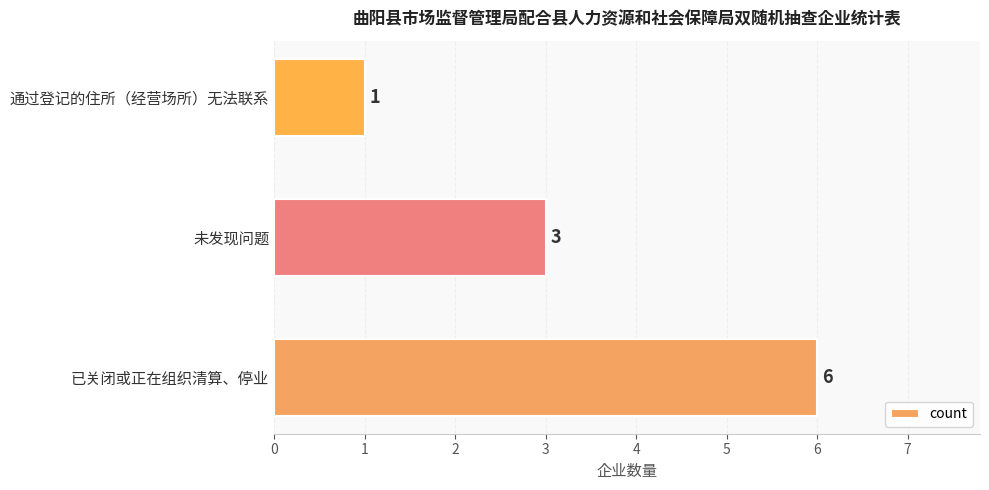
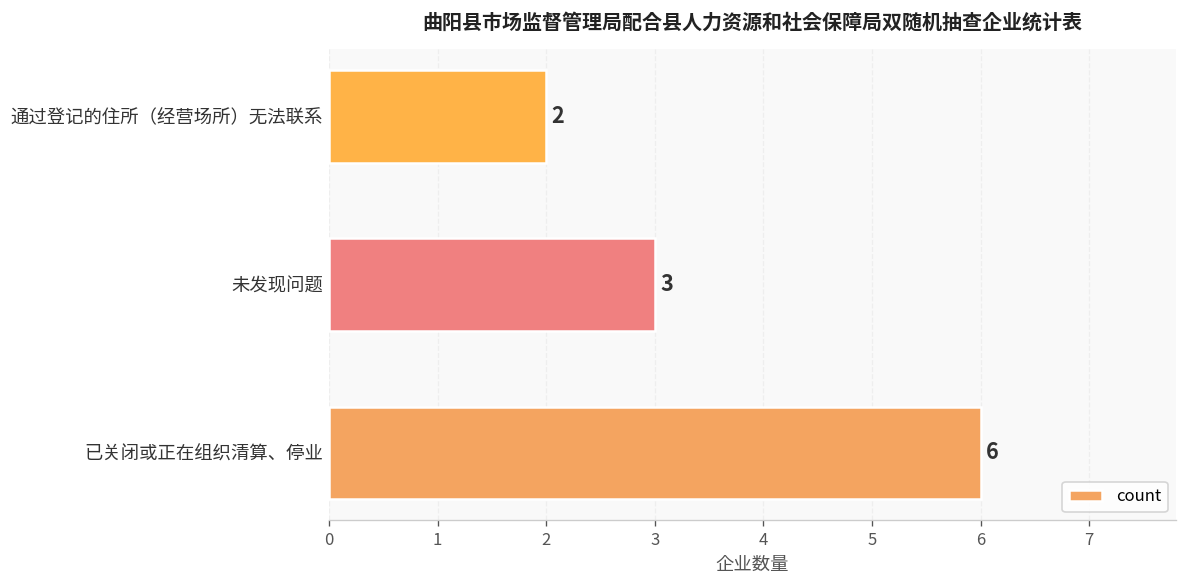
通过登记的住所（经营场所）无法联系: 1 -> 2
